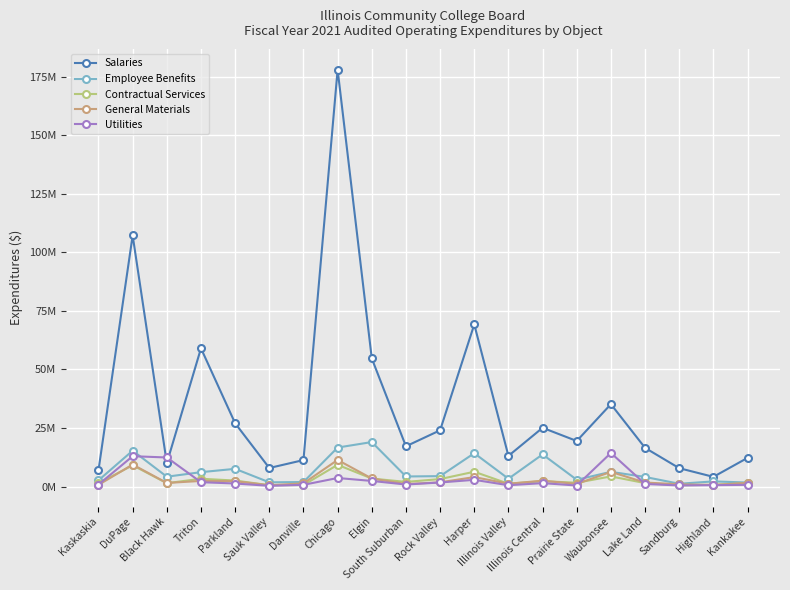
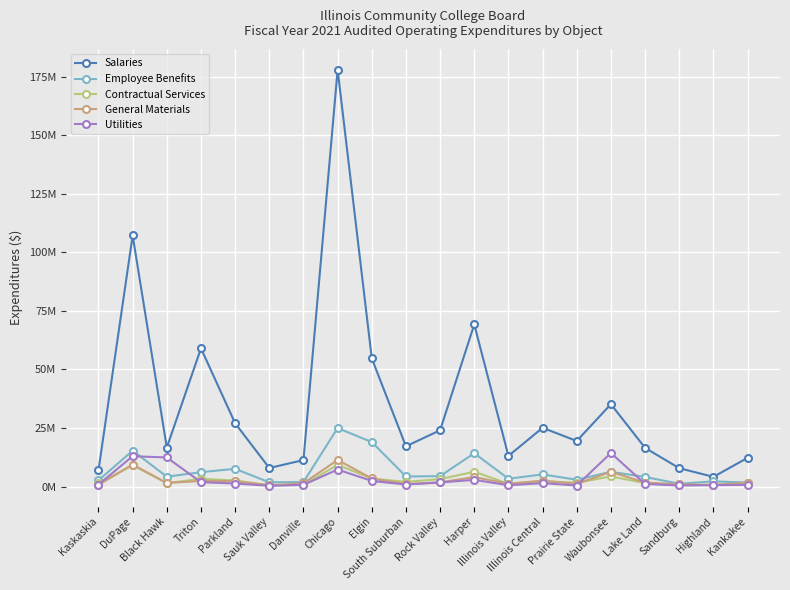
Salaries, Black Hawk: 10000000 -> 17000000
Employee Benefits, Chicago: 17000000 -> 25000000
Utilities, Chicago: 4000000 -> 7000000
Employee Benefits, Illinois Central: 14000000 -> 5000000
